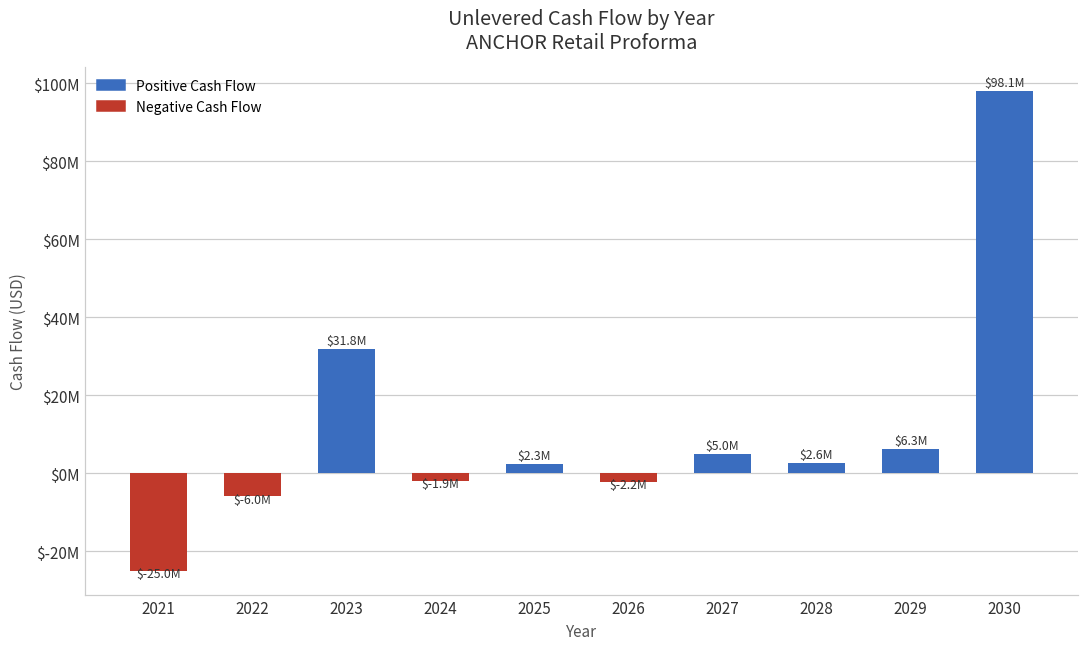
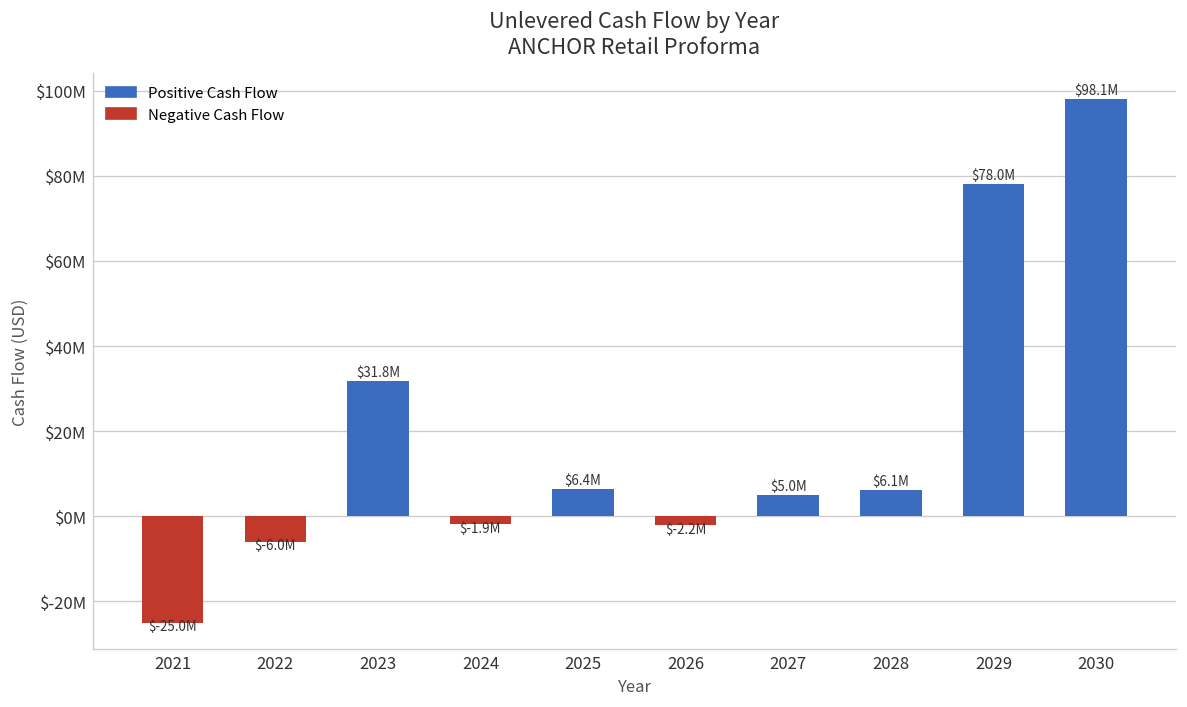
2025: $2.3M -> $6.4M
2028: $2.6M -> $6.1M
2029: $6.3M -> $78.0M
